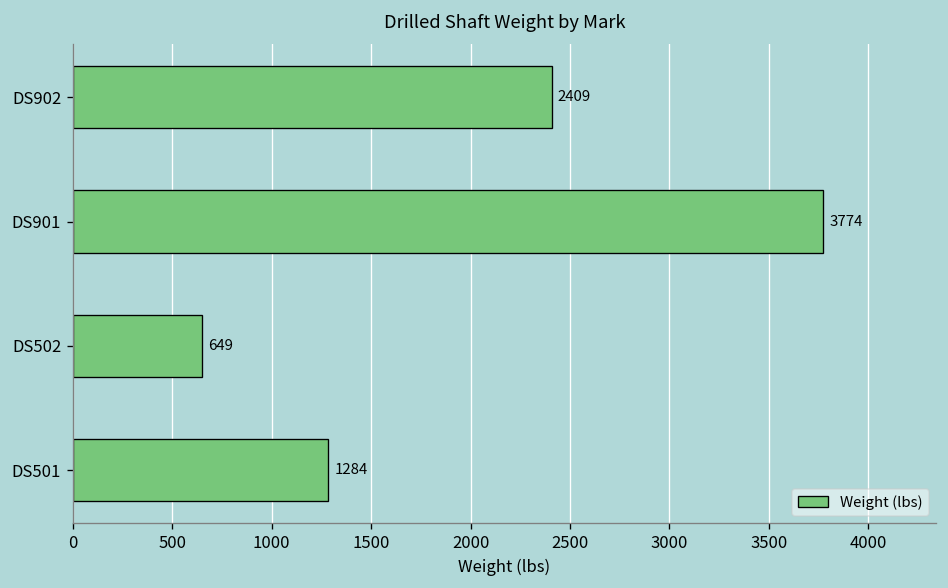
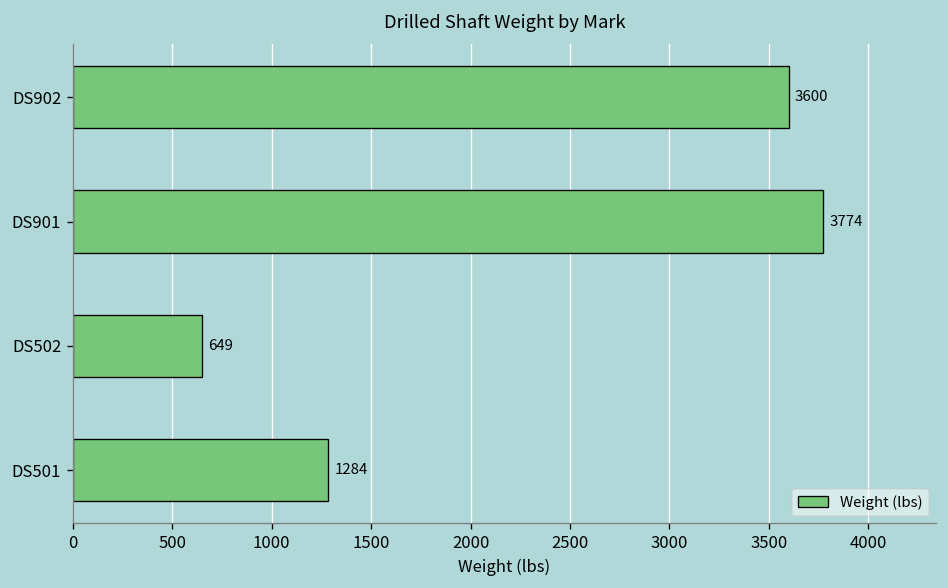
DS902: 2409 -> 3600
